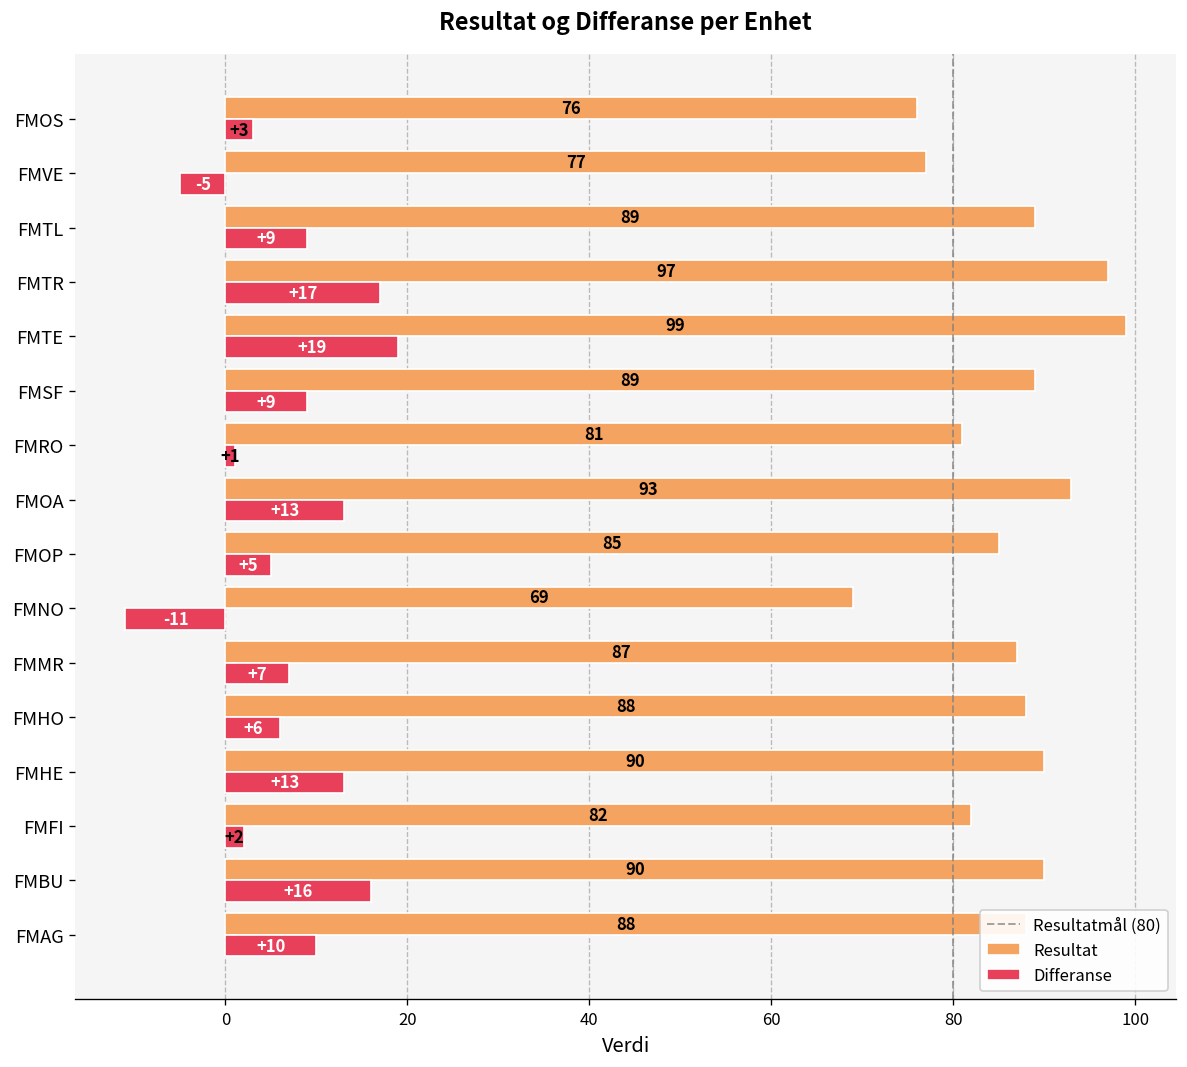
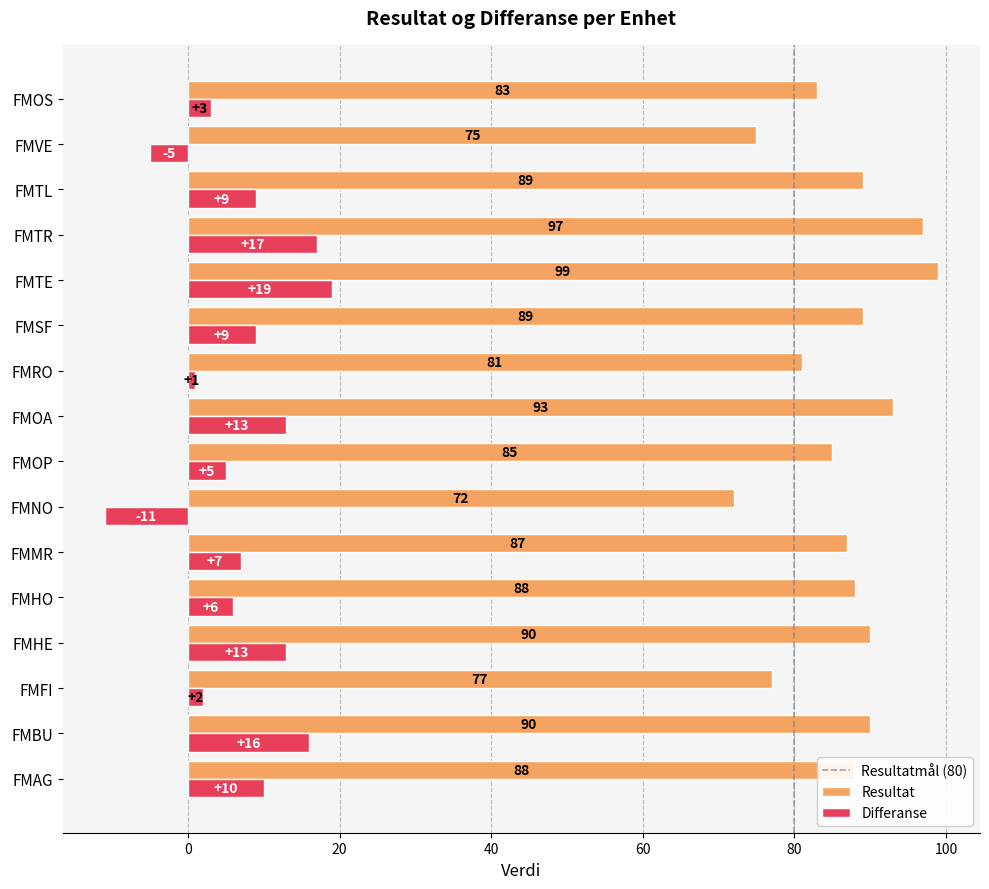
Resultat, FMOS: 76 -> 83
Resultat, FMVE: 77 -> 75
Resultat, FMNO: 69 -> 72
Resultat, FMFI: 82 -> 77
